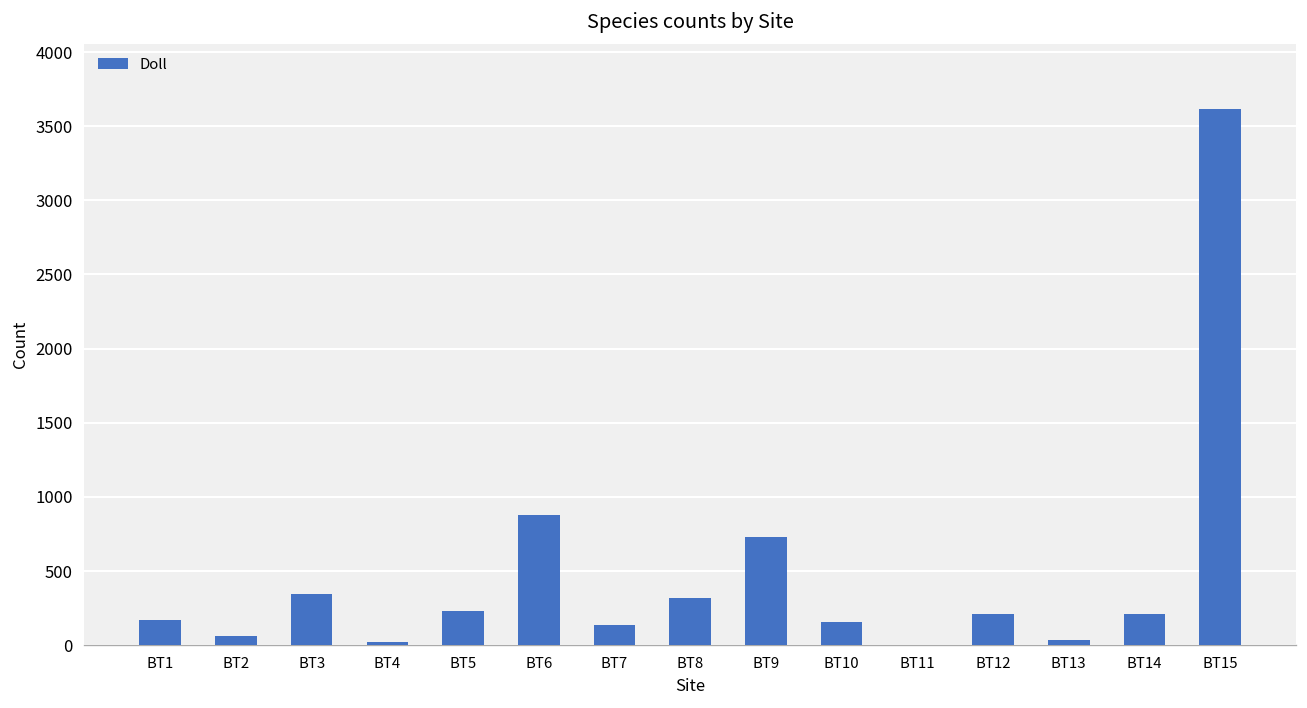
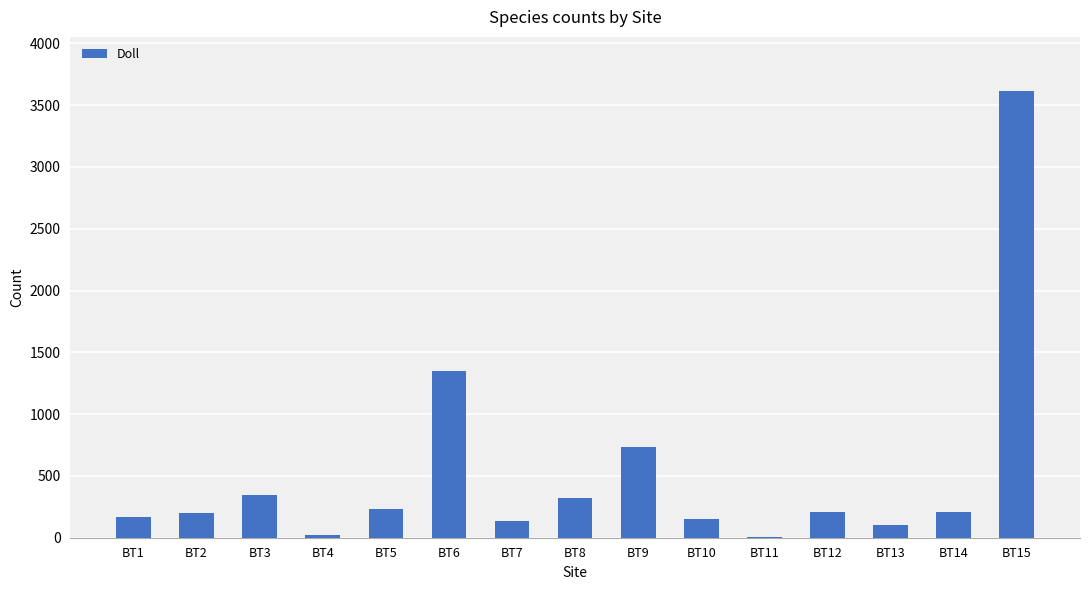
BT2: 60 -> 200
BT6: 880 -> 1350
BT13: 40 -> 100
